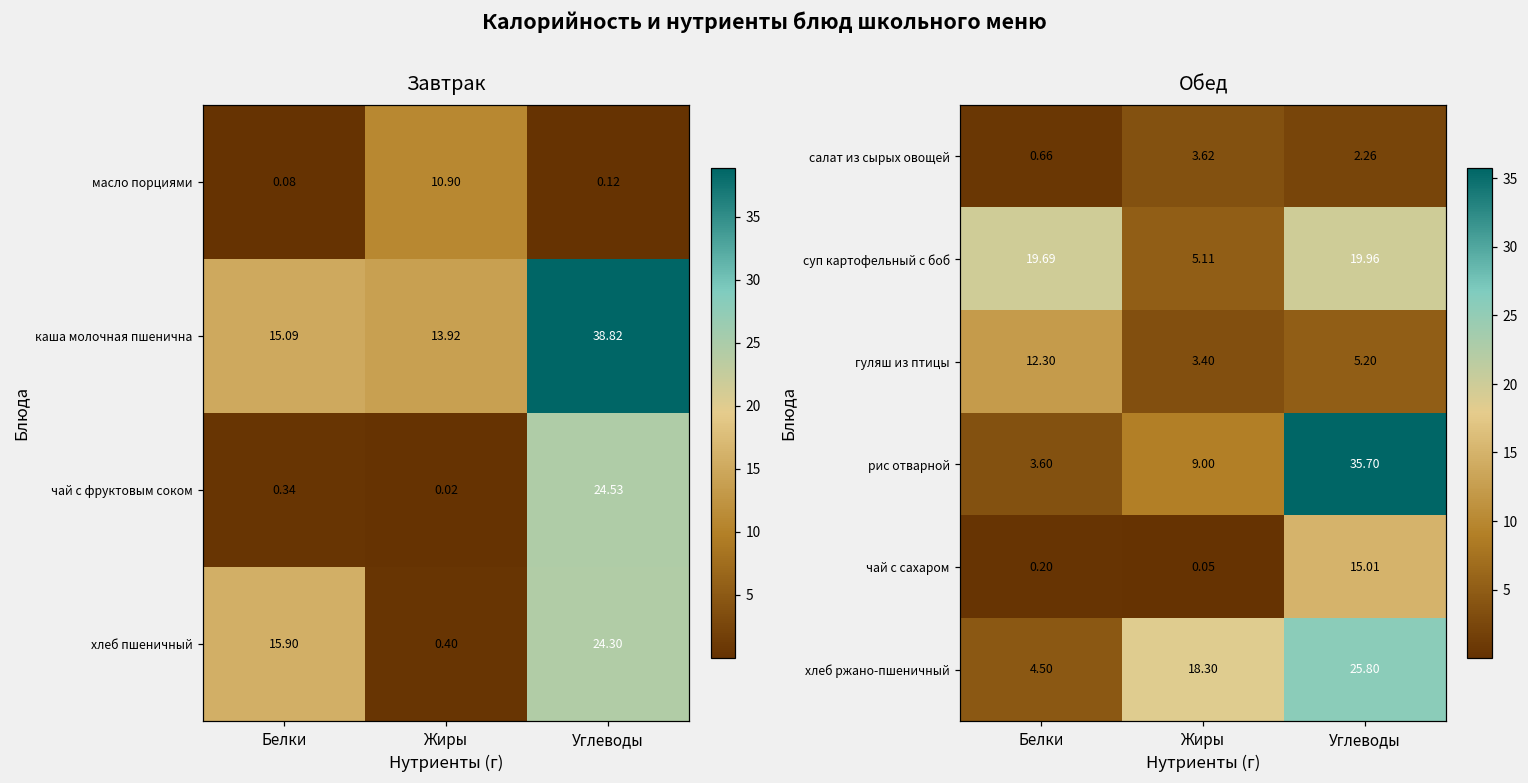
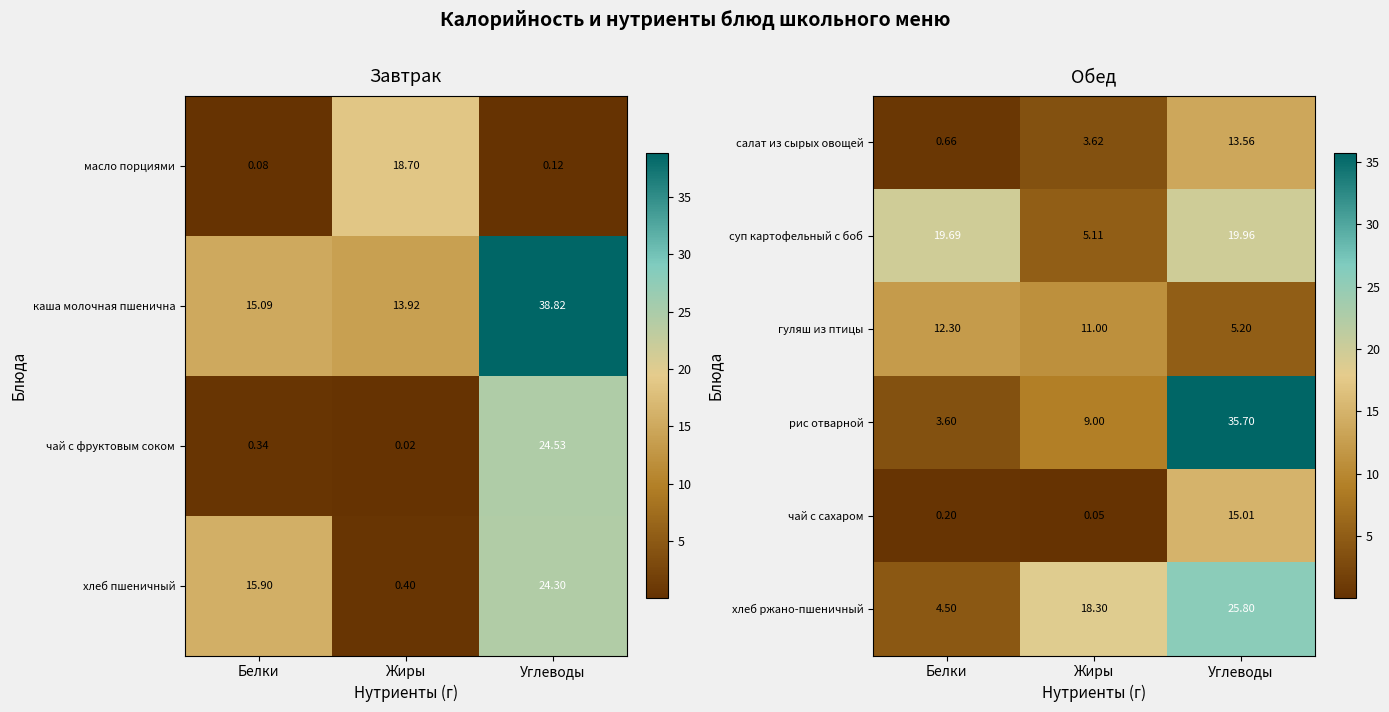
Завтрак, масло порциями, Жиры: 10.90 -> 18.70
Обед, салат из сырых овощей, Углеводы: 2.26 -> 13.56
Обед, гуляш из птицы, Жиры: 3.40 -> 11.00
